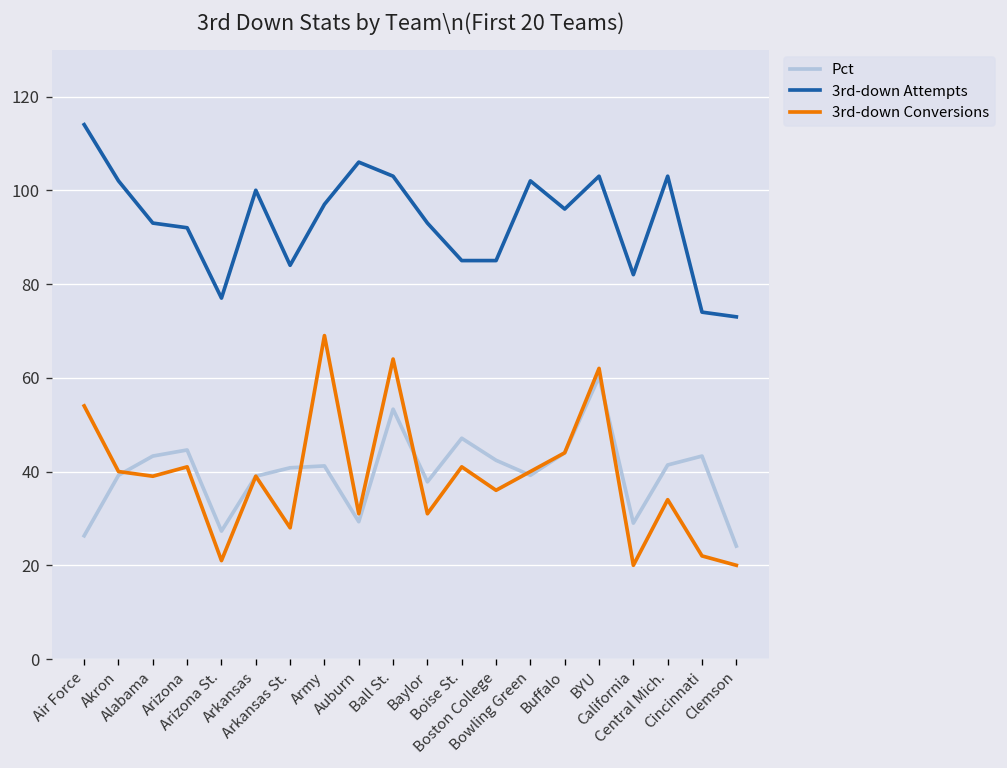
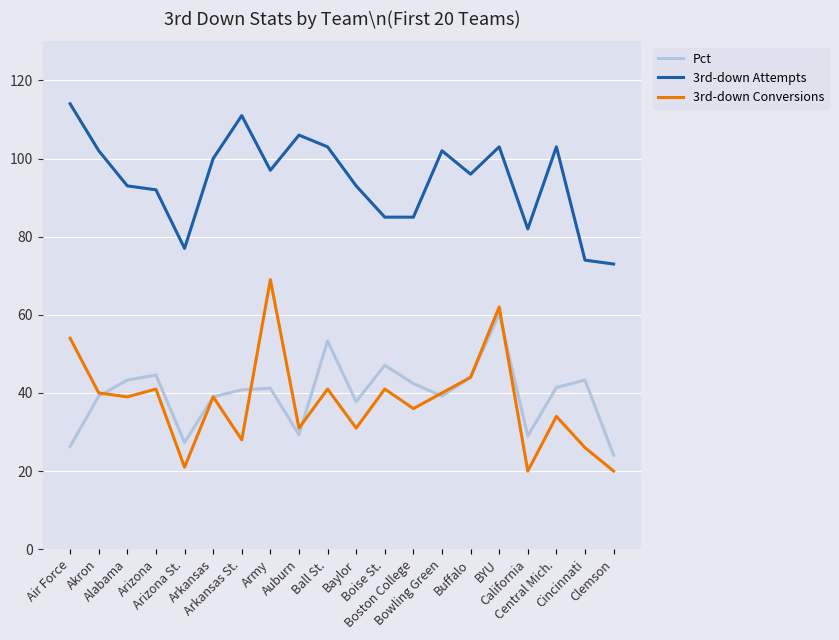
3rd-down Attempts, Arkansas St.: 84 -> 111
3rd-down Conversions, Ball St.: 64 -> 41
3rd-down Conversions, Cincinnati: 22 -> 26
